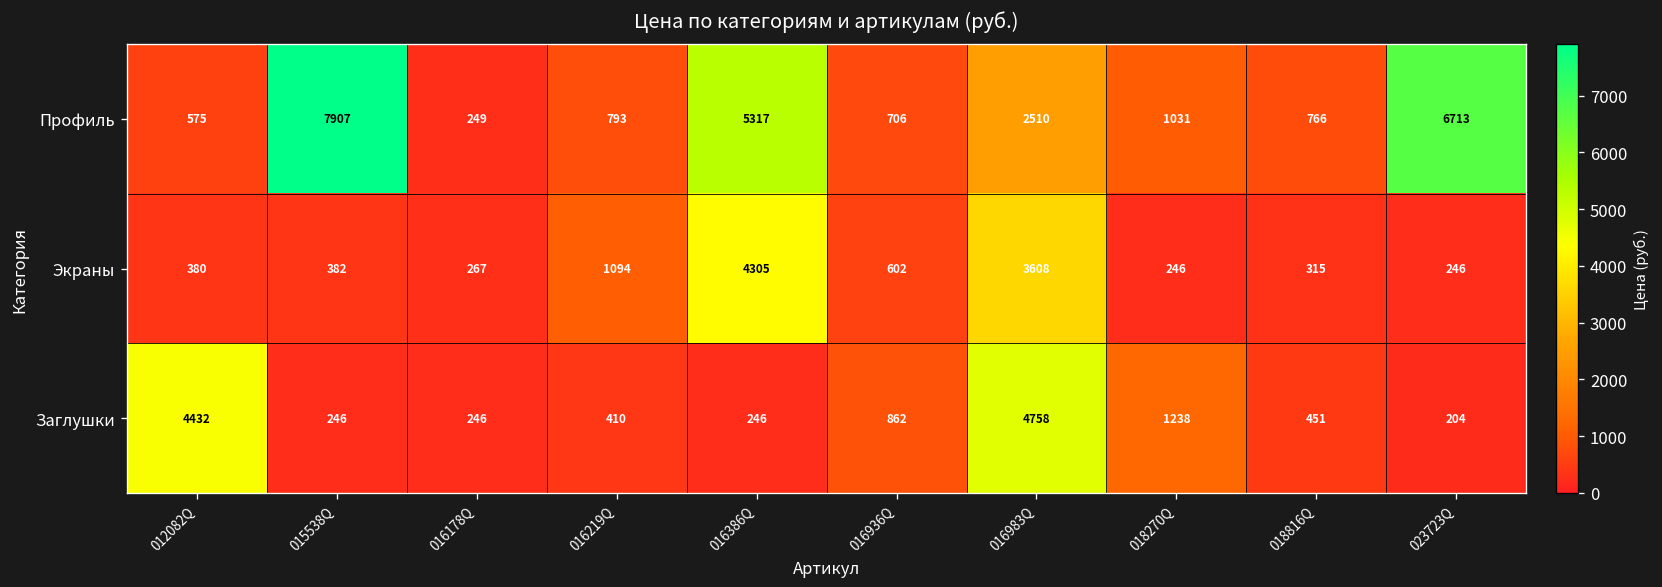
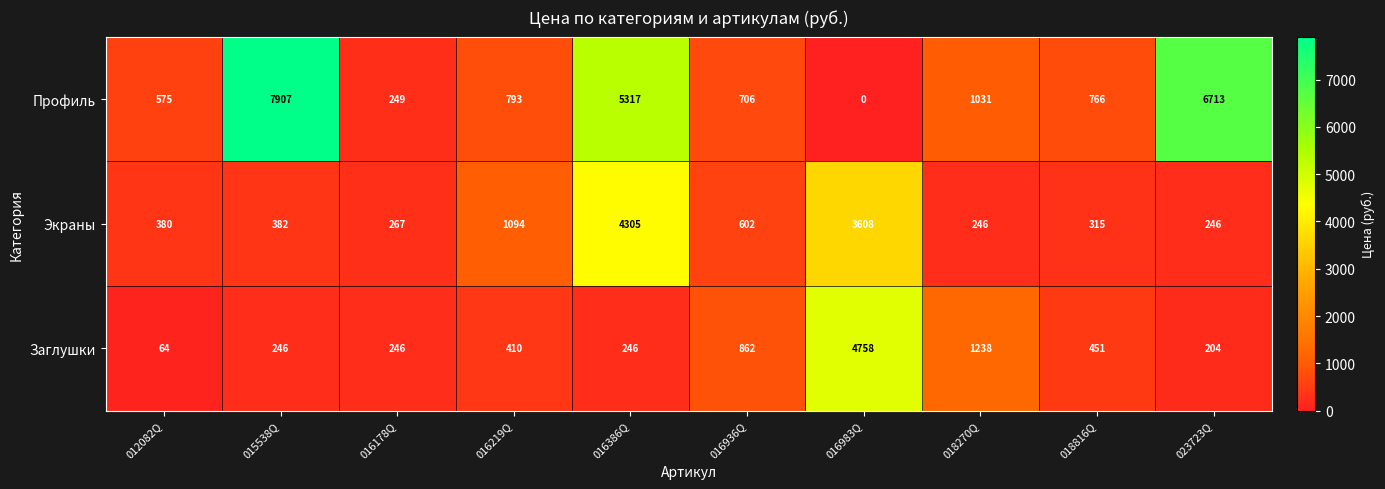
Профиль, 016983Q: 2510 -> 0
Заглушки, 012082Q: 4432 -> 64
